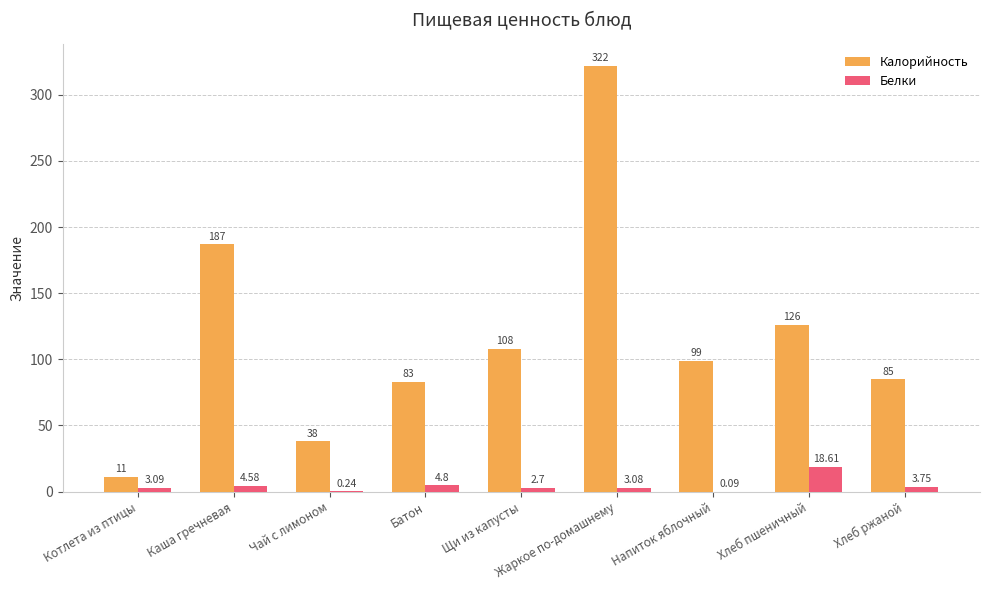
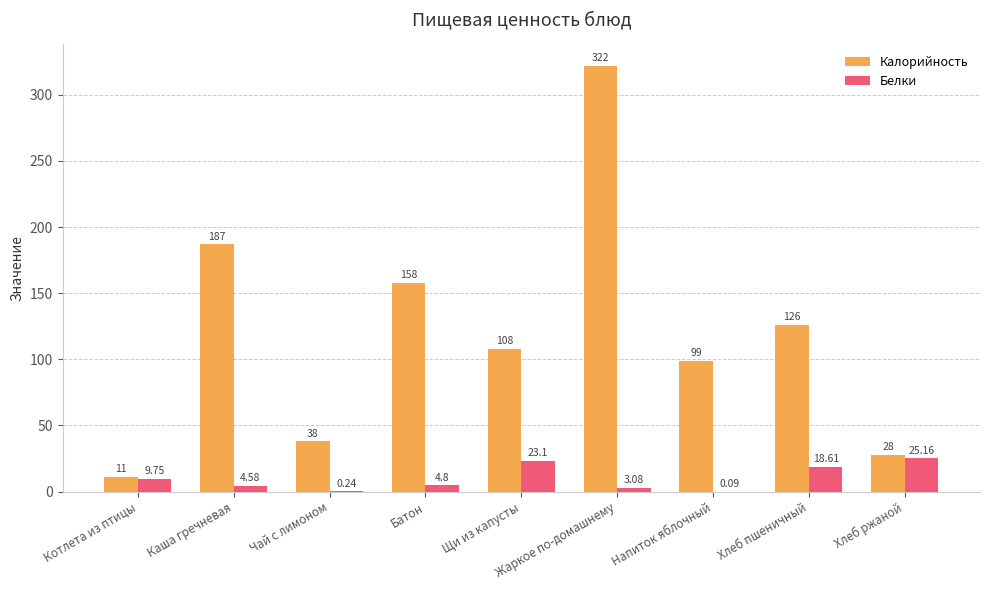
Белки, Котлета из птицы: 3.09 -> 9.75
Калорийность, Батон: 83 -> 158
Белки, Щи из капусты: 2.7 -> 23.1
Калорийность, Хлеб ржаной: 85 -> 28
Белки, Хлеб ржаной: 3.75 -> 25.16
